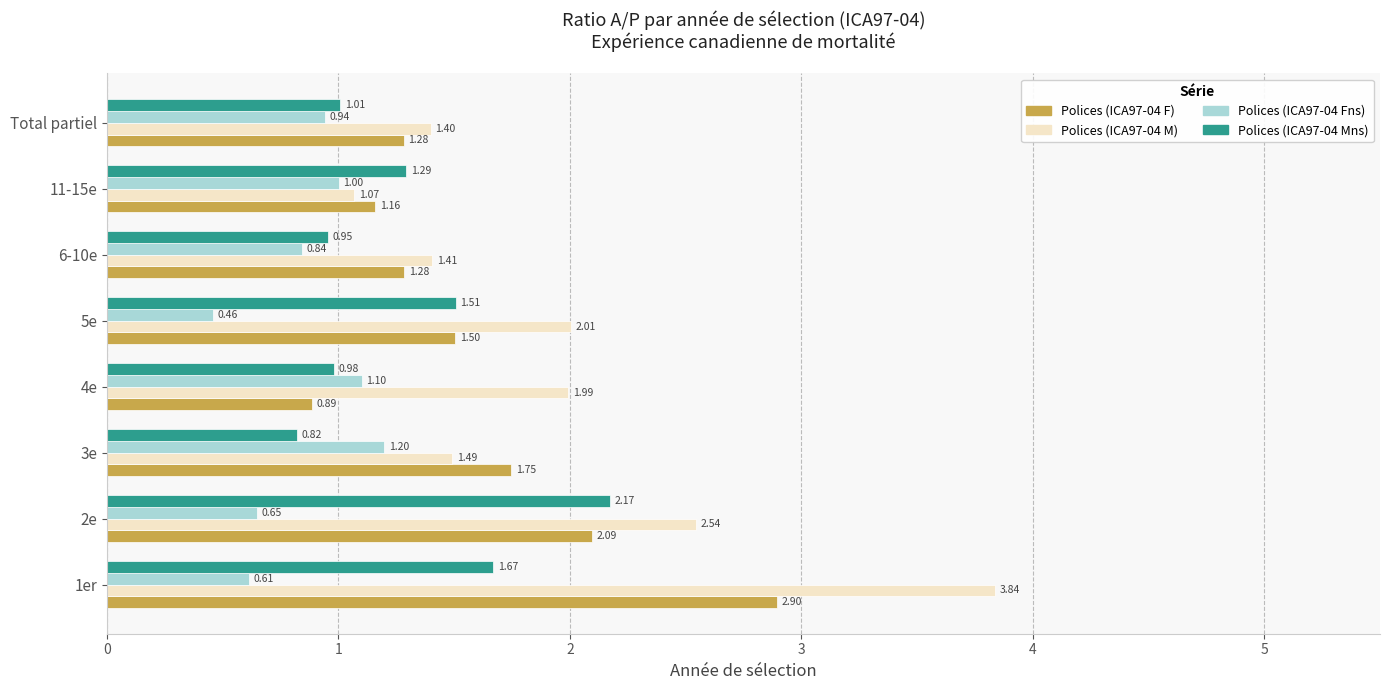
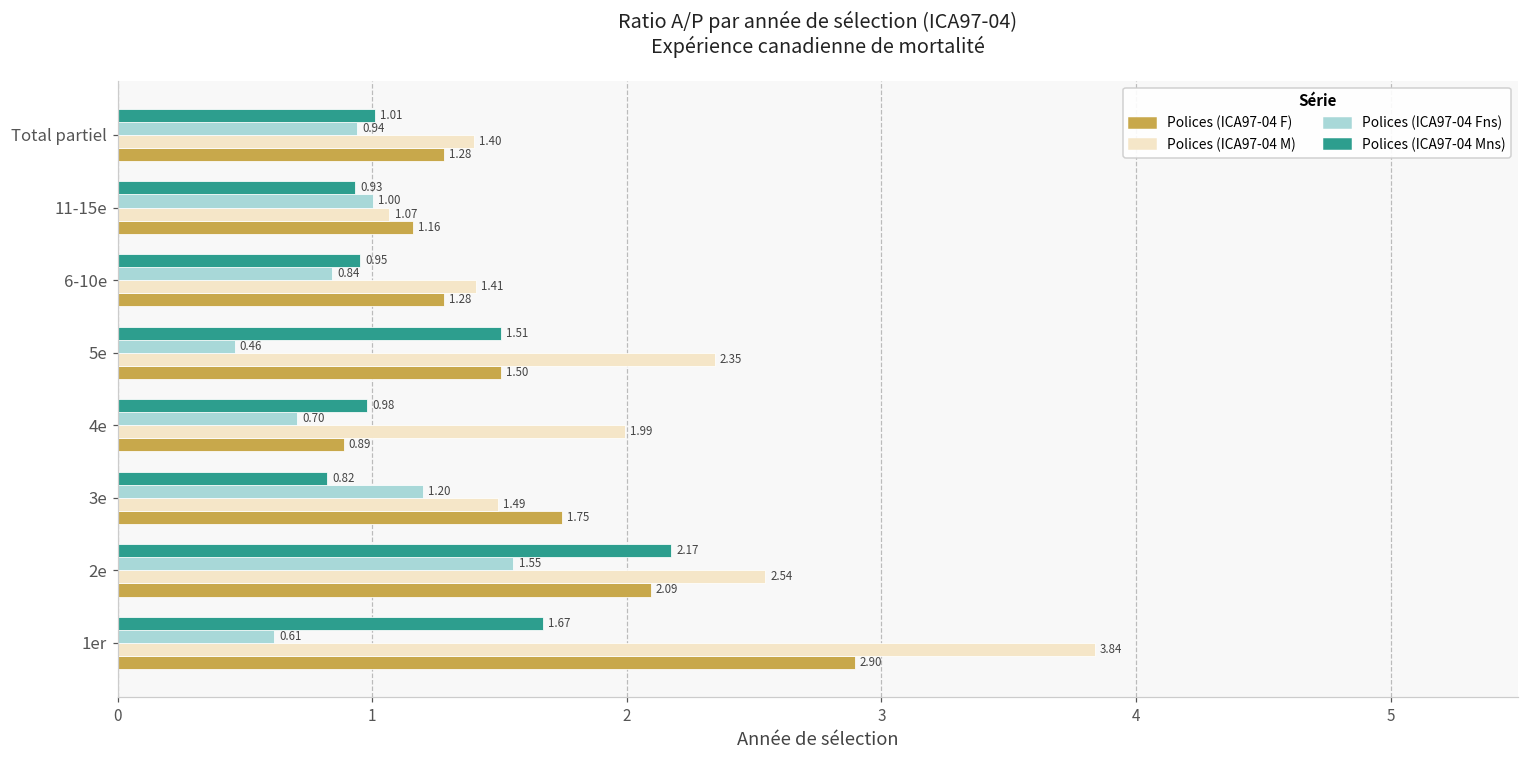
Polices (ICA97-04 Mns), 11-15e: 1.29 -> 0.93
Polices (ICA97-04 M), 5e: 2.01 -> 2.35
Polices (ICA97-04 Fns), 4e: 1.10 -> 0.70
Polices (ICA97-04 Fns), 2e: 0.65 -> 1.55
